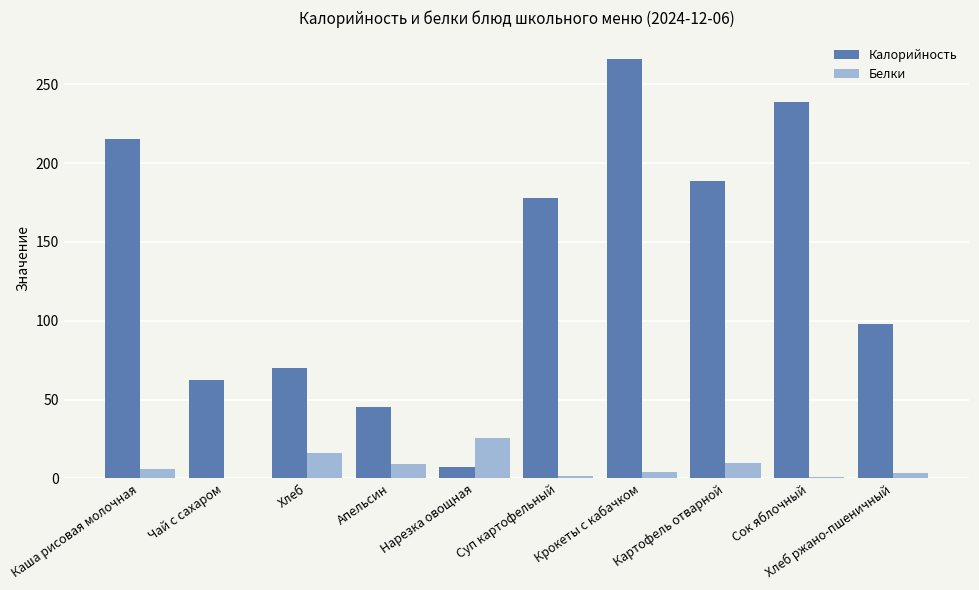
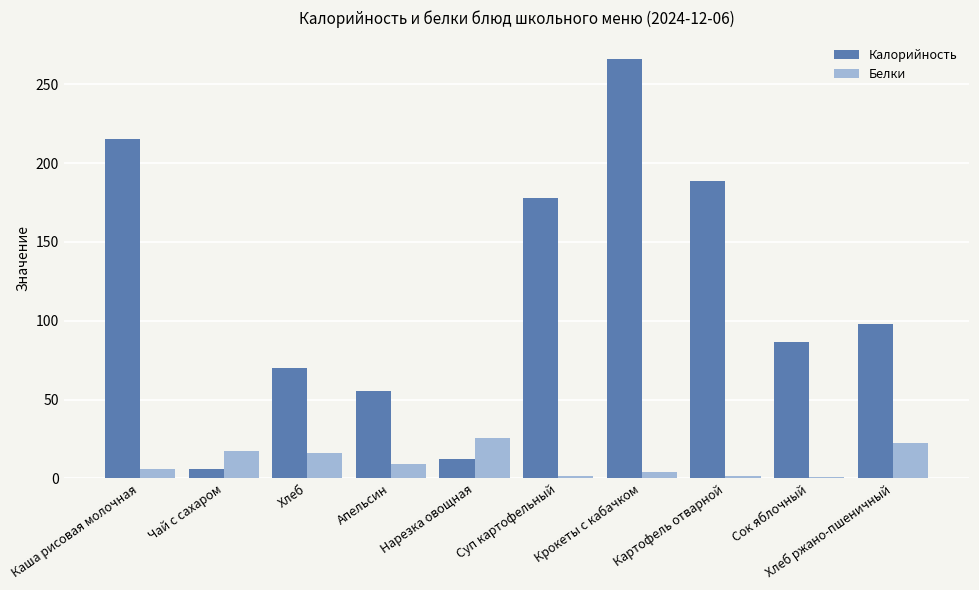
Калорийность, Чай с сахаром: 62 -> 6
Белки, Чай с сахаром: 0 -> 18
Калорийность, Апельсин: 45 -> 56
Калорийность, Нарезка овощная: 7 -> 13
Белки, Картофель отварной: 10 -> 1
Калорийность, Сок яблочный: 239 -> 87
Белки, Хлеб ржано-пшеничный: 3 -> 23
